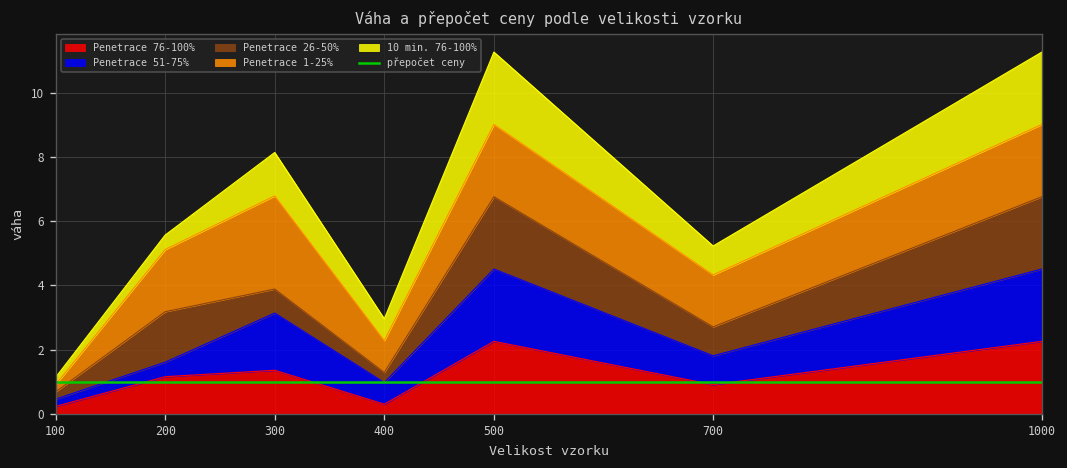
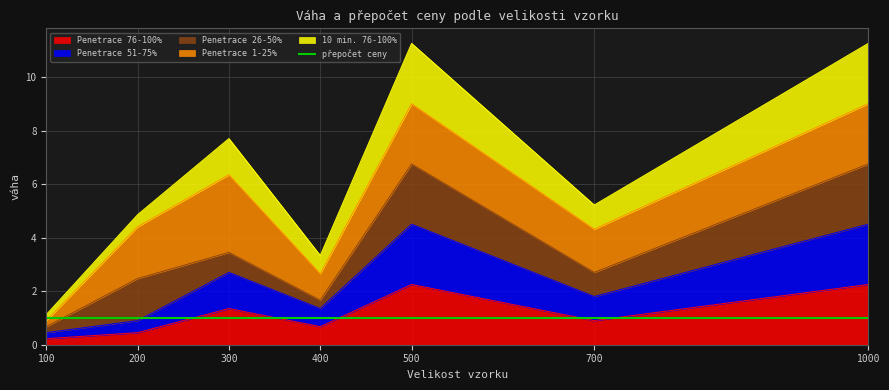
Penetrace 76-100%, 200: 1.2 -> 0.5
Penetrace 51-75%, 300: 1.8 -> 1.4
Penetrace 76-100%, 400: 0.3 -> 0.7
